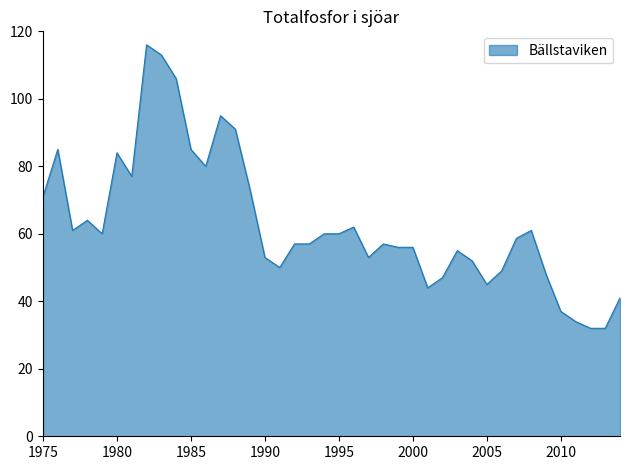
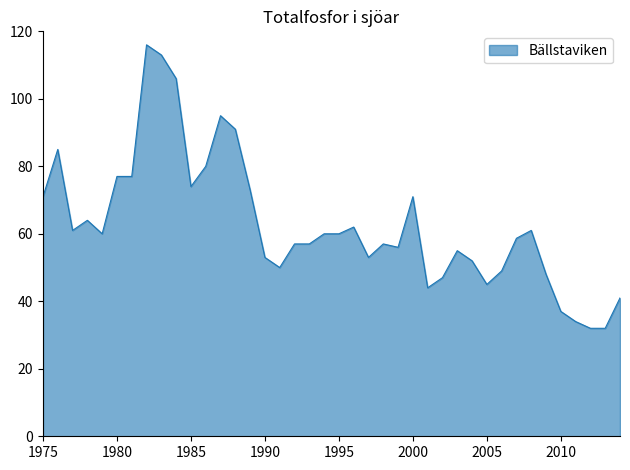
1980: 84 -> 77
1985: 85 -> 74
2000: 56 -> 71
